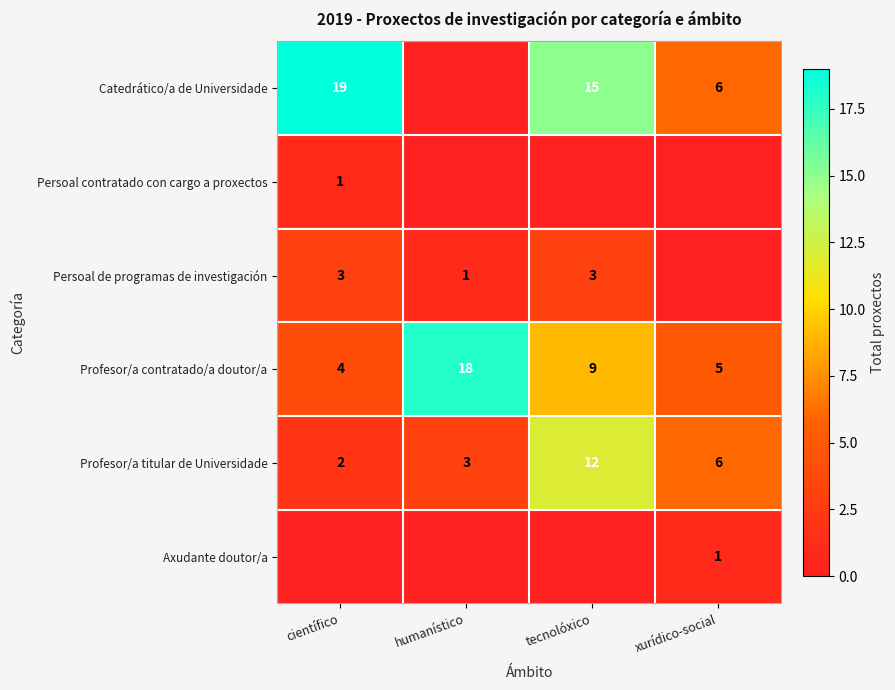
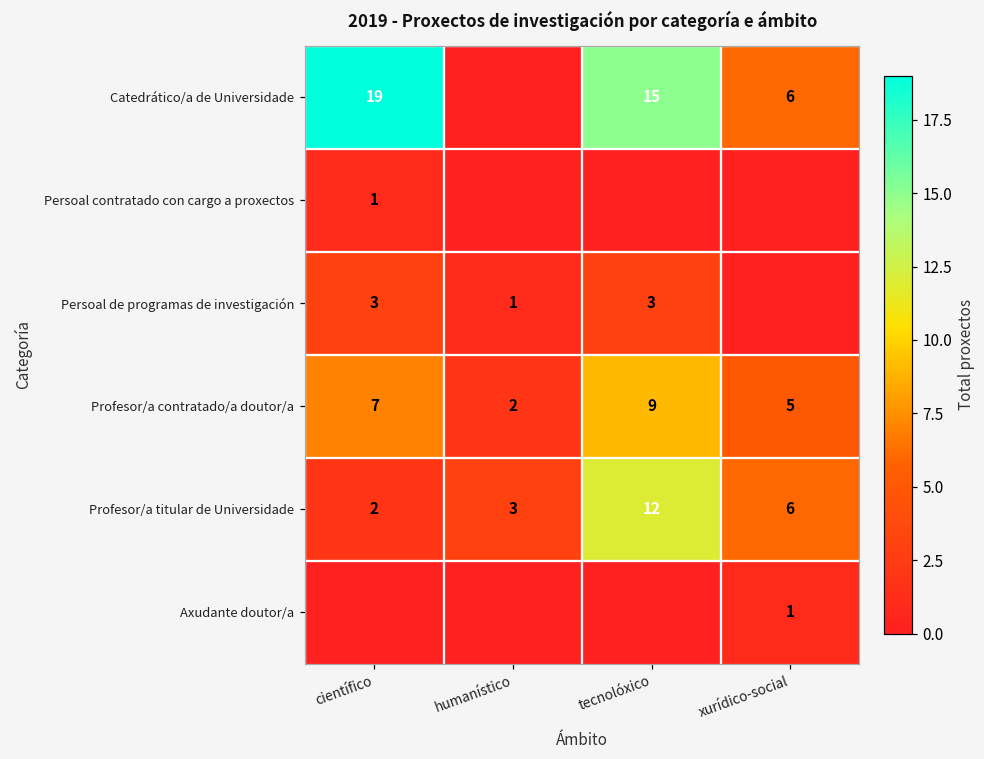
Profesor/a contratado/a doutor/a, científico: 4 -> 7
Profesor/a contratado/a doutor/a, humanístico: 18 -> 2
